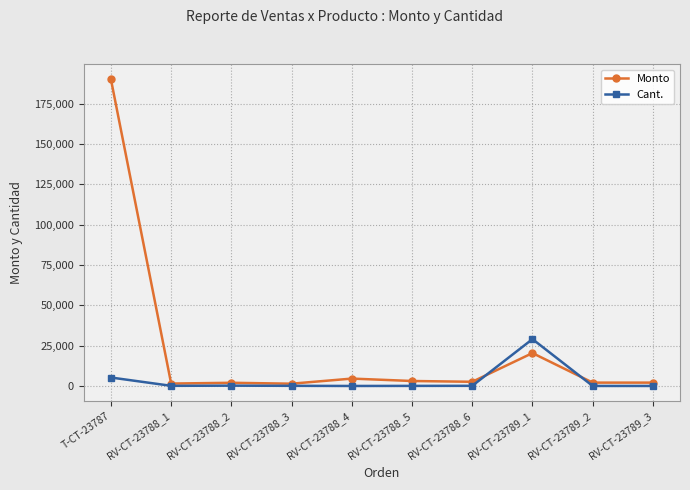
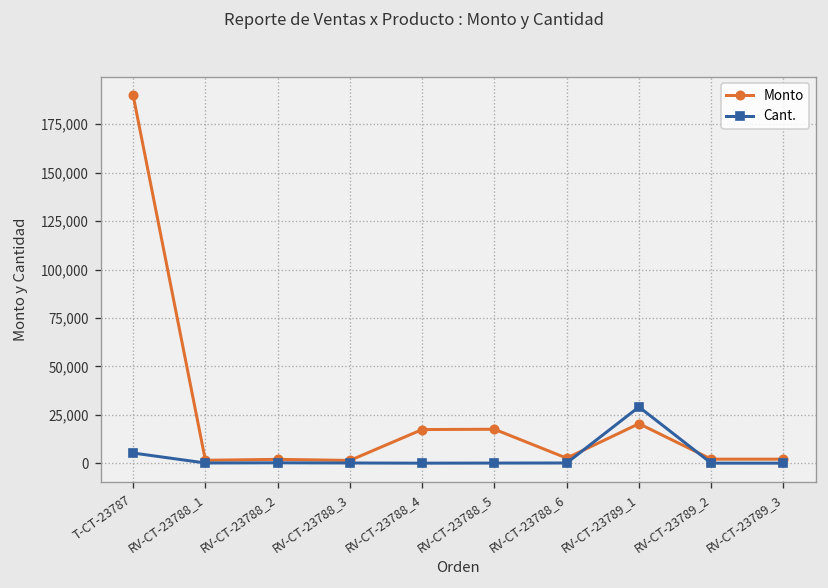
Monto, RV-CT-23788_4: 5,000 -> 17,000
Monto, RV-CT-23788_5: 3,000 -> 18,000
